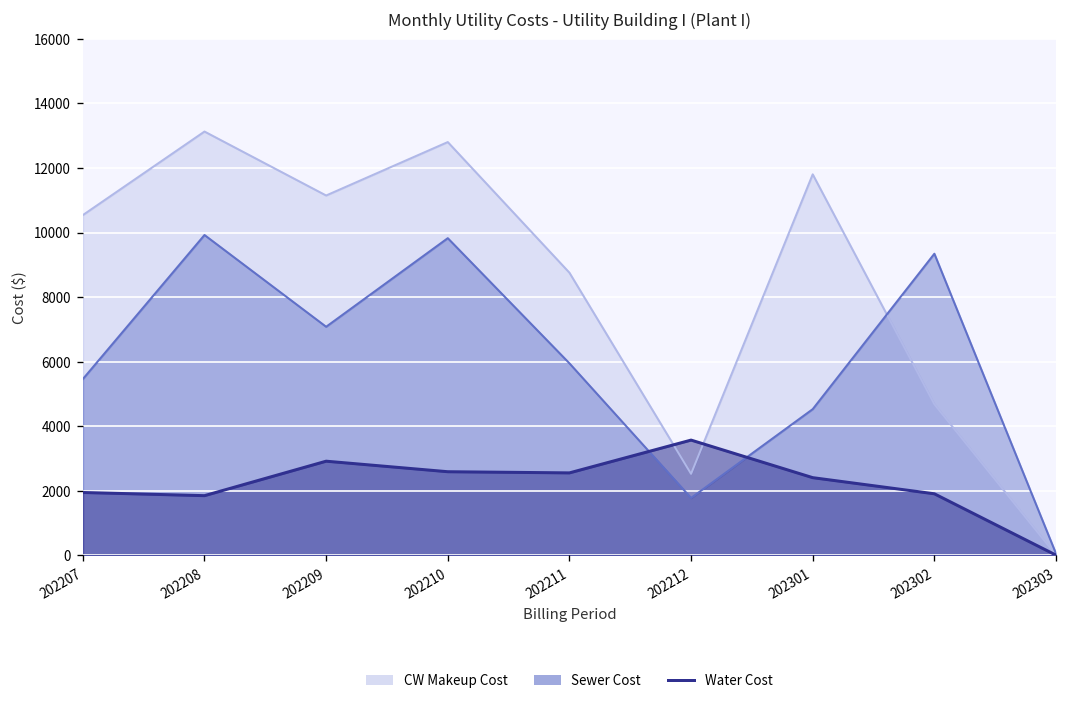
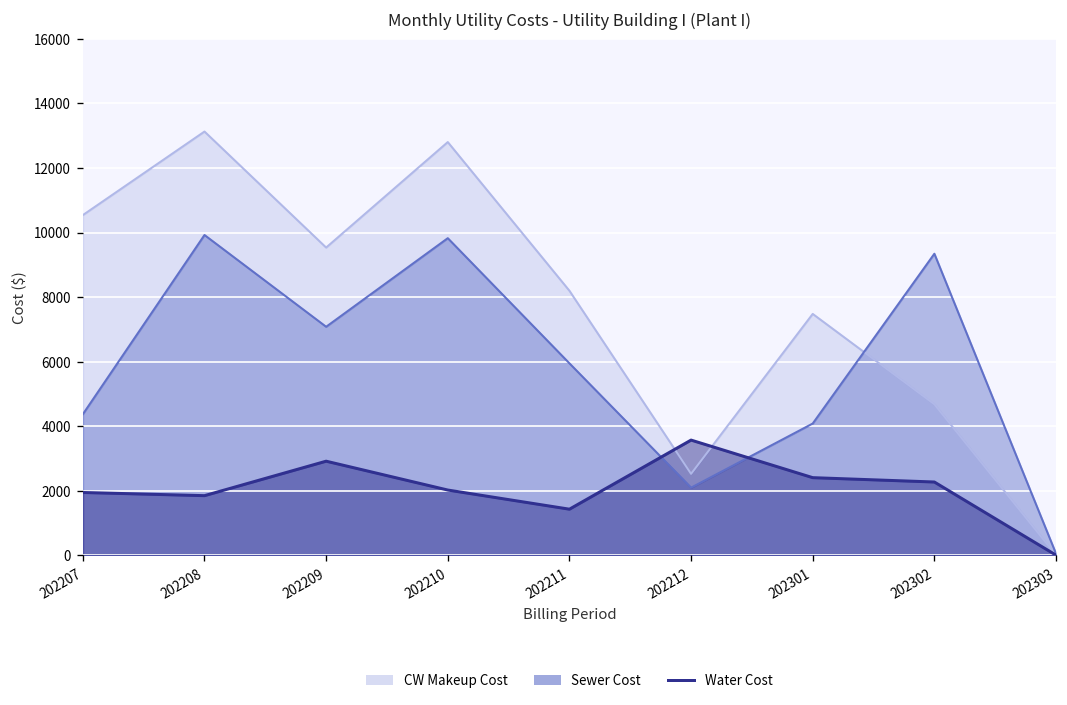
Sewer Cost, 202207: 5500 -> 4400
CW Makeup Cost, 202209: 11100 -> 9500
Water Cost, 202210: 2600 -> 2000
CW Makeup Cost, 202211: 8800 -> 8200
Water Cost, 202211: 2500 -> 1400
Sewer Cost, 202212: 1800 -> 2100
CW Makeup Cost, 202301: 11800 -> 7500
Sewer Cost, 202301: 4500 -> 4100
Water Cost, 202302: 1900 -> 2300
